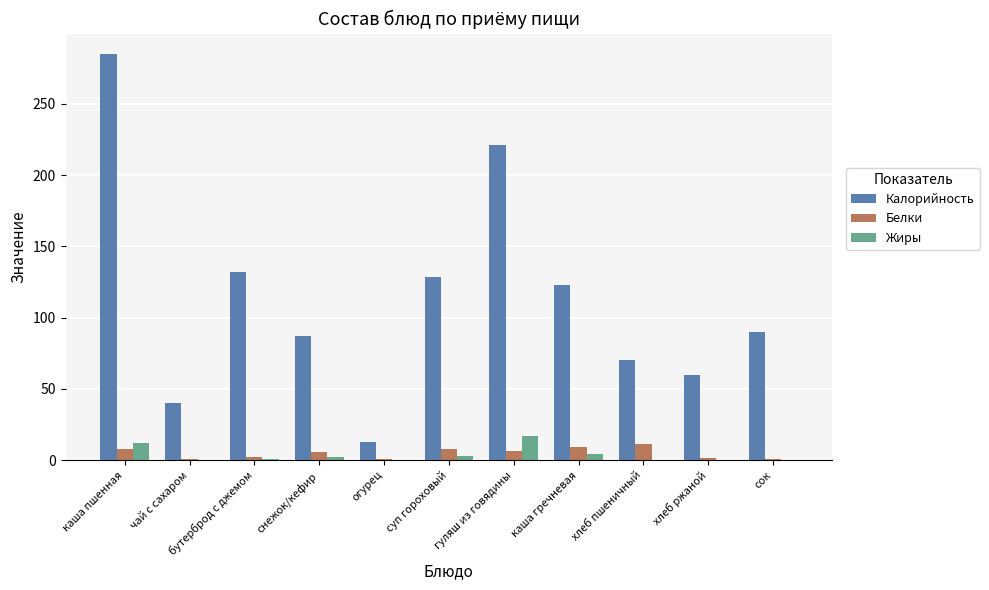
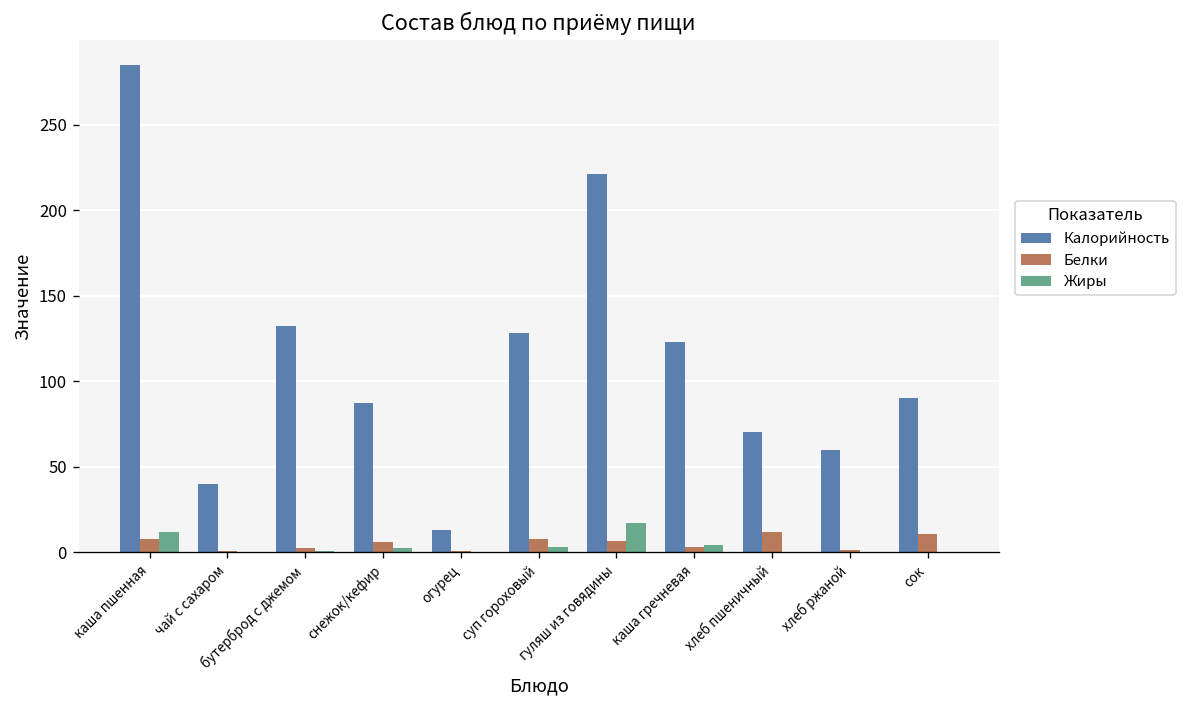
Белки, каша гречневая: 9 -> 3
Белки, сок: 1 -> 11
